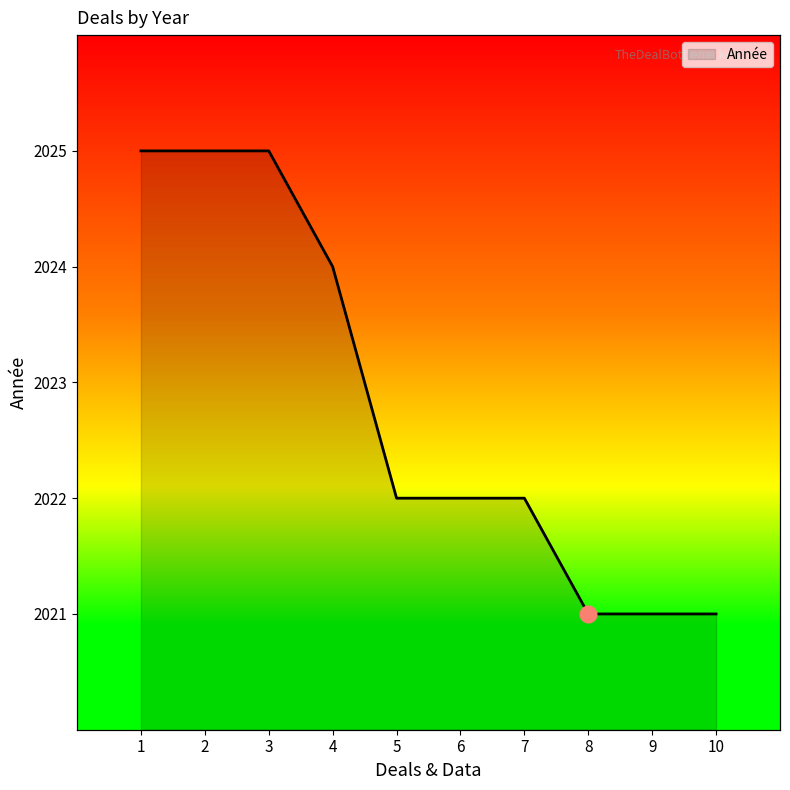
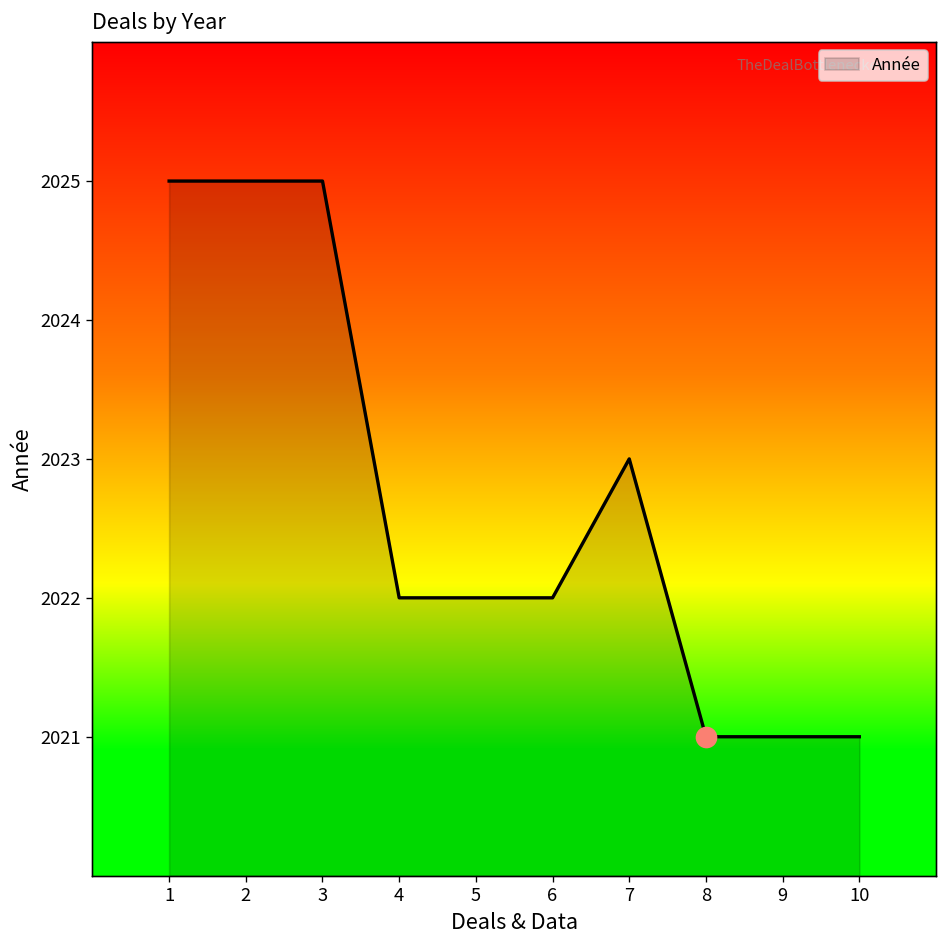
Année, 4: 2024 -> 2022
Année, 7: 2022 -> 2023
